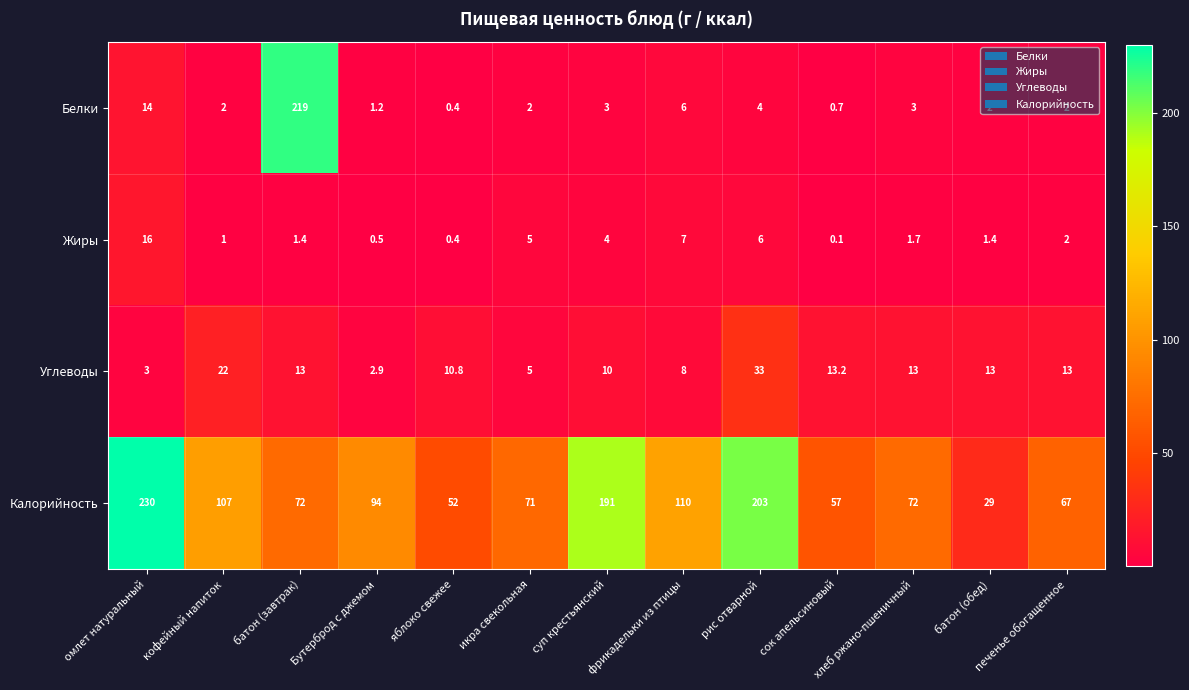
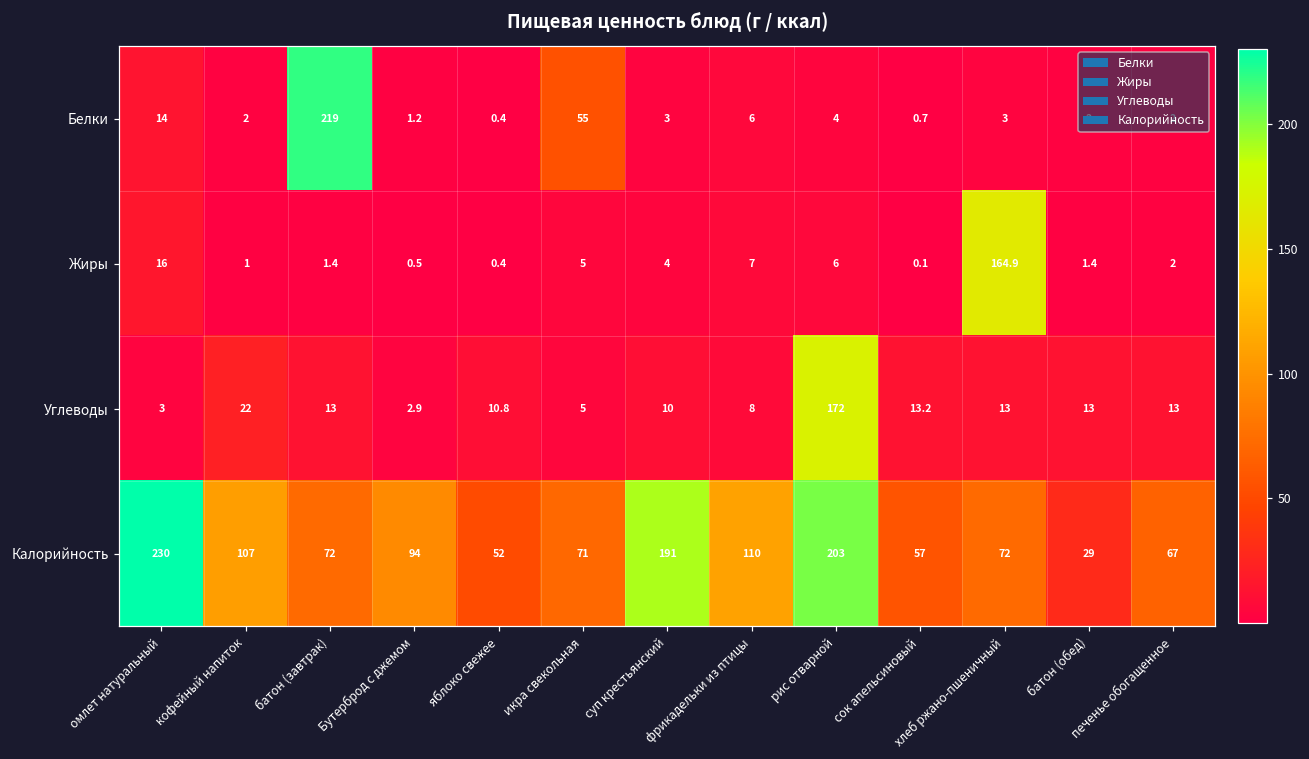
Белки, икра свекольная: 2 -> 55
Жиры, хлеб ржано-пшеничный: 1.7 -> 164.9
Углеводы, рис отварной: 33 -> 172
